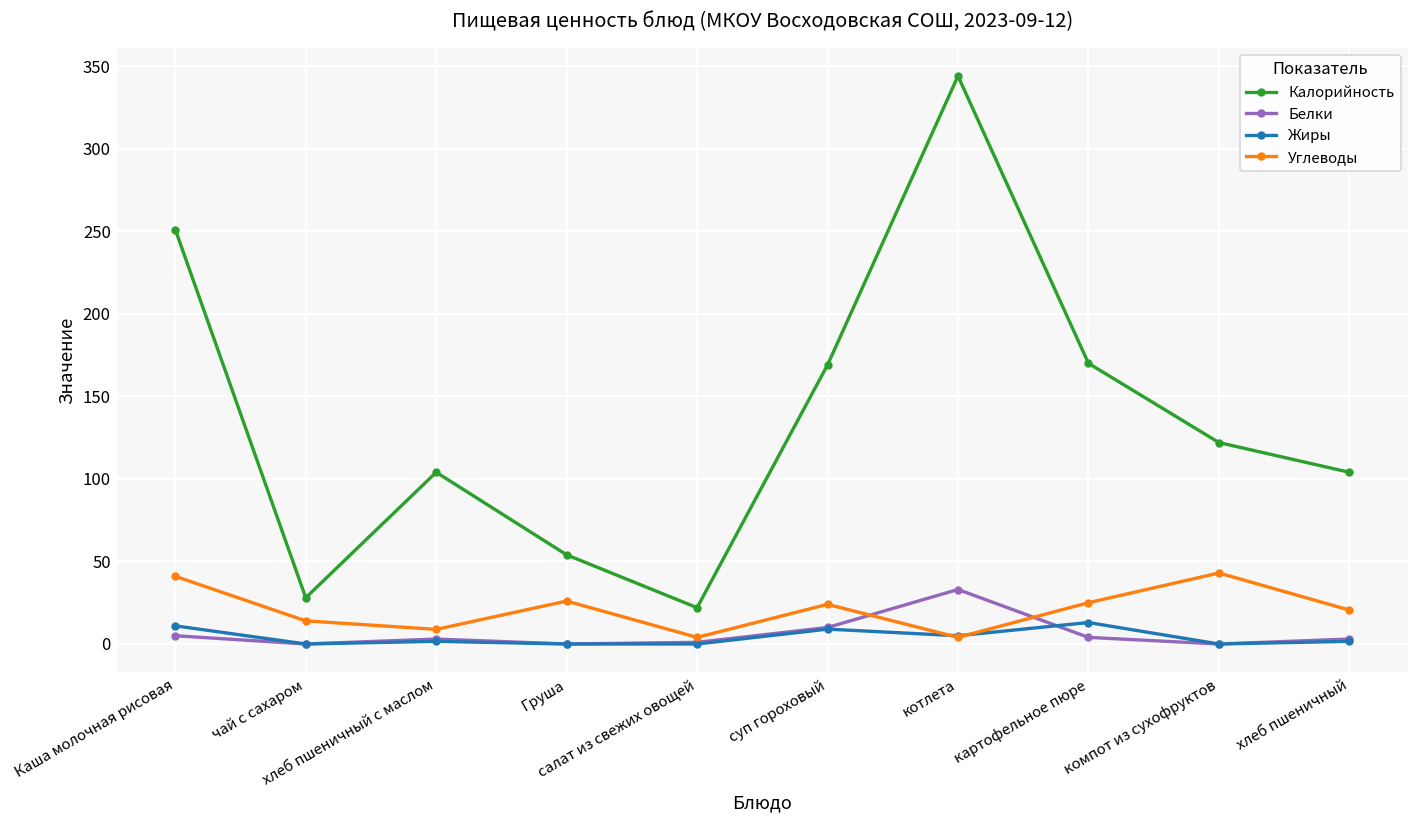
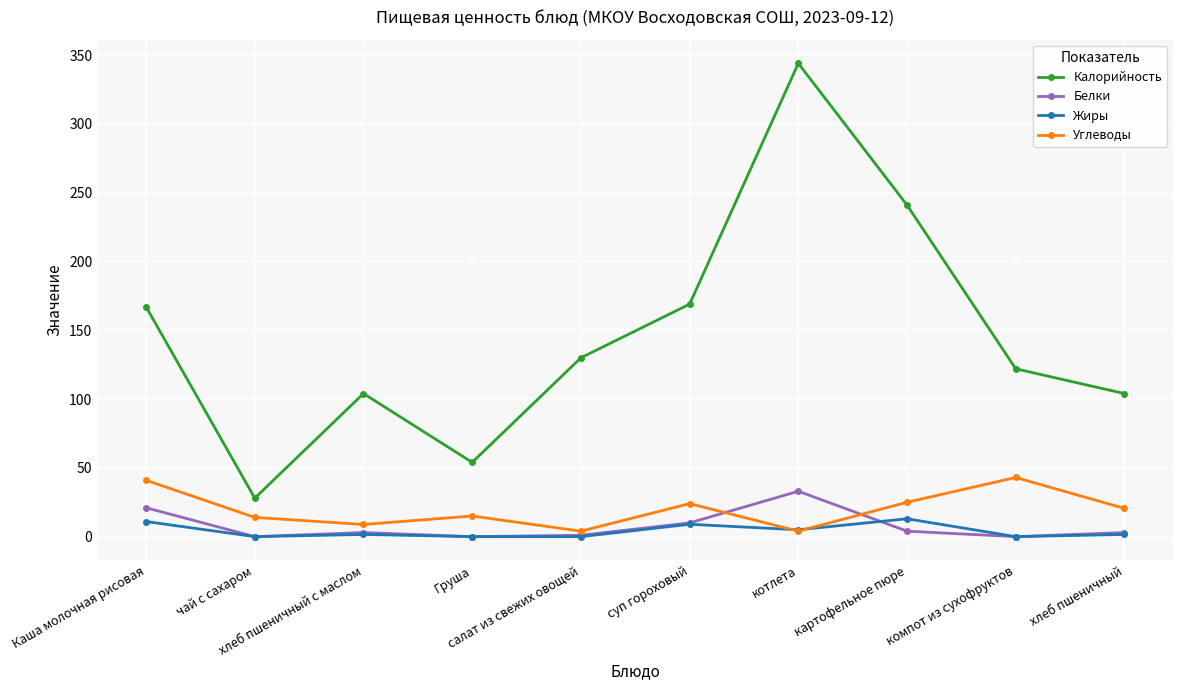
Калорийность, Каша молочная рисовая: 251 -> 167
Белки, Каша молочная рисовая: 5 -> 21
Углеводы, Груша: 26 -> 15
Калорийность, салат из свежих овощей: 22 -> 130
Калорийность, картофельное пюре: 170 -> 241
